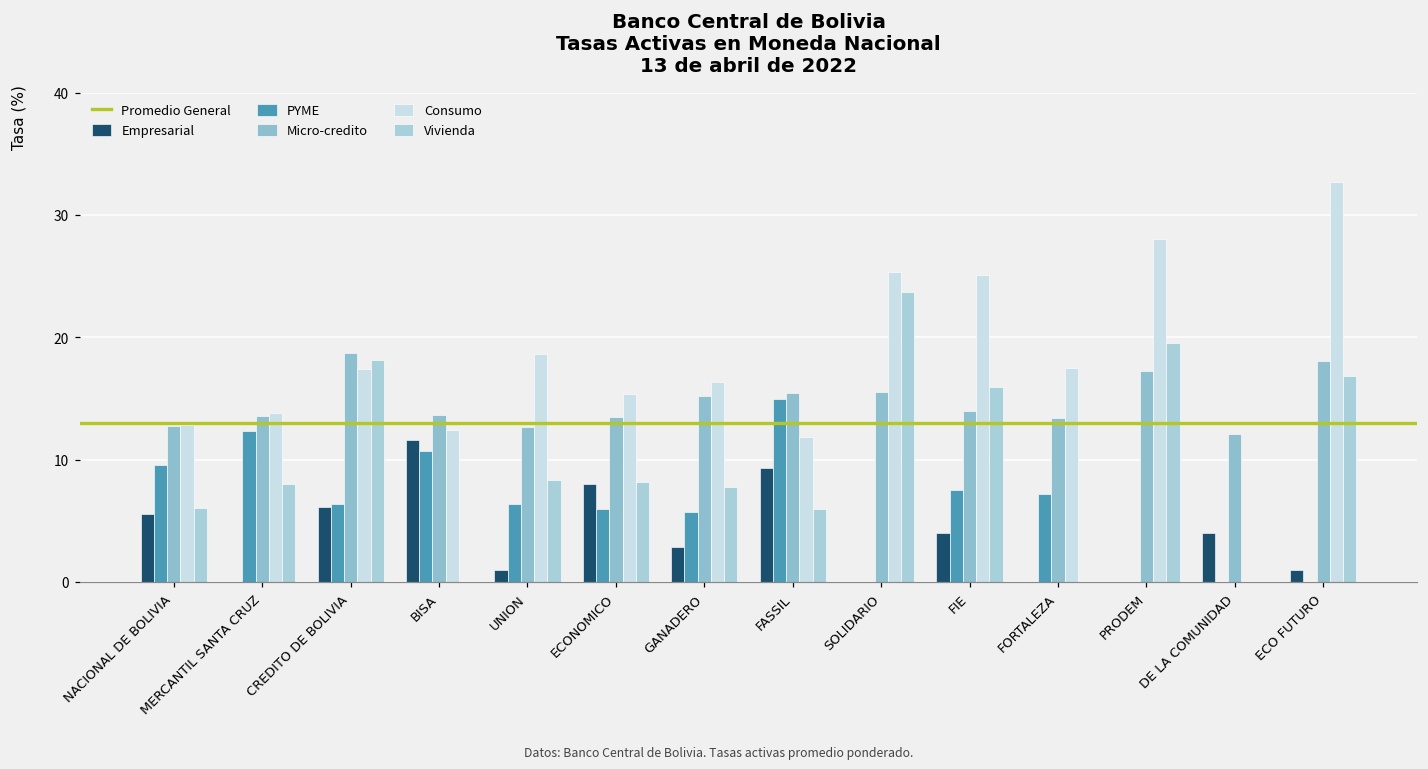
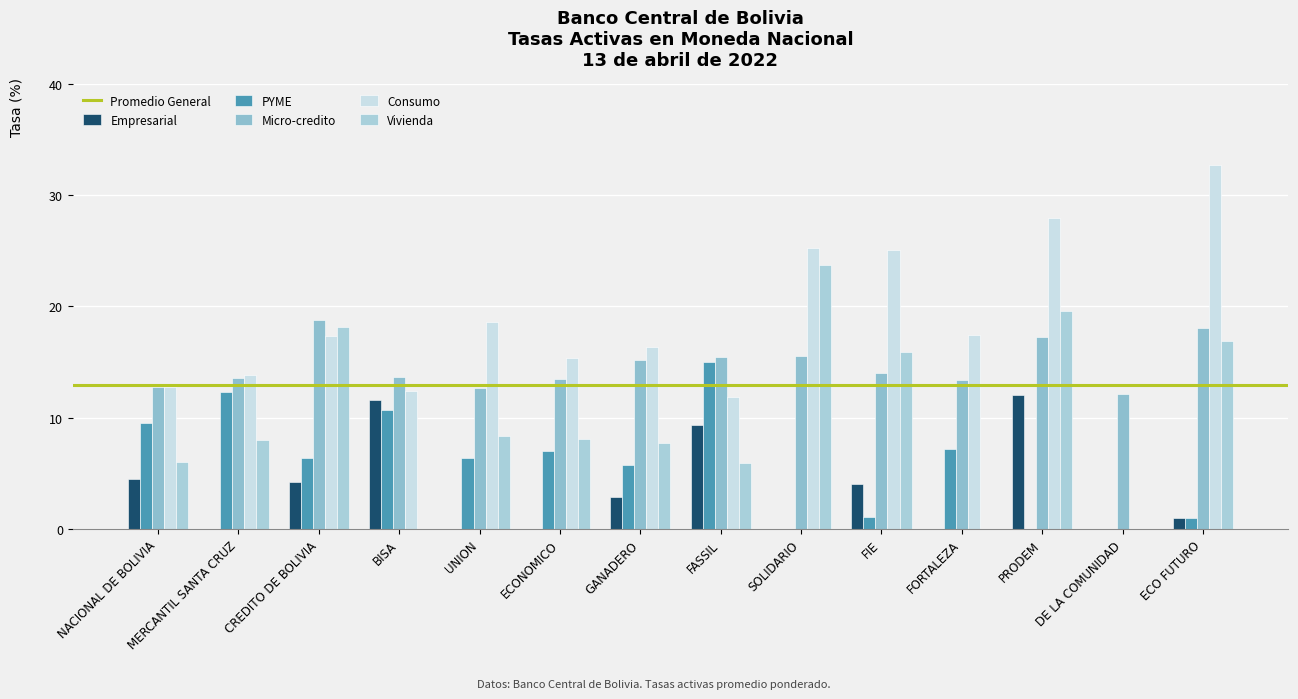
Empresarial, NACIONAL DE BOLIVIA: 5.6 -> 4.5
Empresarial, CREDITO DE BOLIVIA: 6.1 -> 4.3
Empresarial, UNION: 1 -> 0
Empresarial, ECONOMICO: 8 -> 0
PYME, ECONOMICO: 6.0 -> 7.0
PYME, FIE: 7.5 -> 1.1
Empresarial, PRODEM: 0 -> 12
Empresarial, DE LA COMUNIDAD: 4 -> 0
PYME, ECO FUTURO: 0 -> 1
